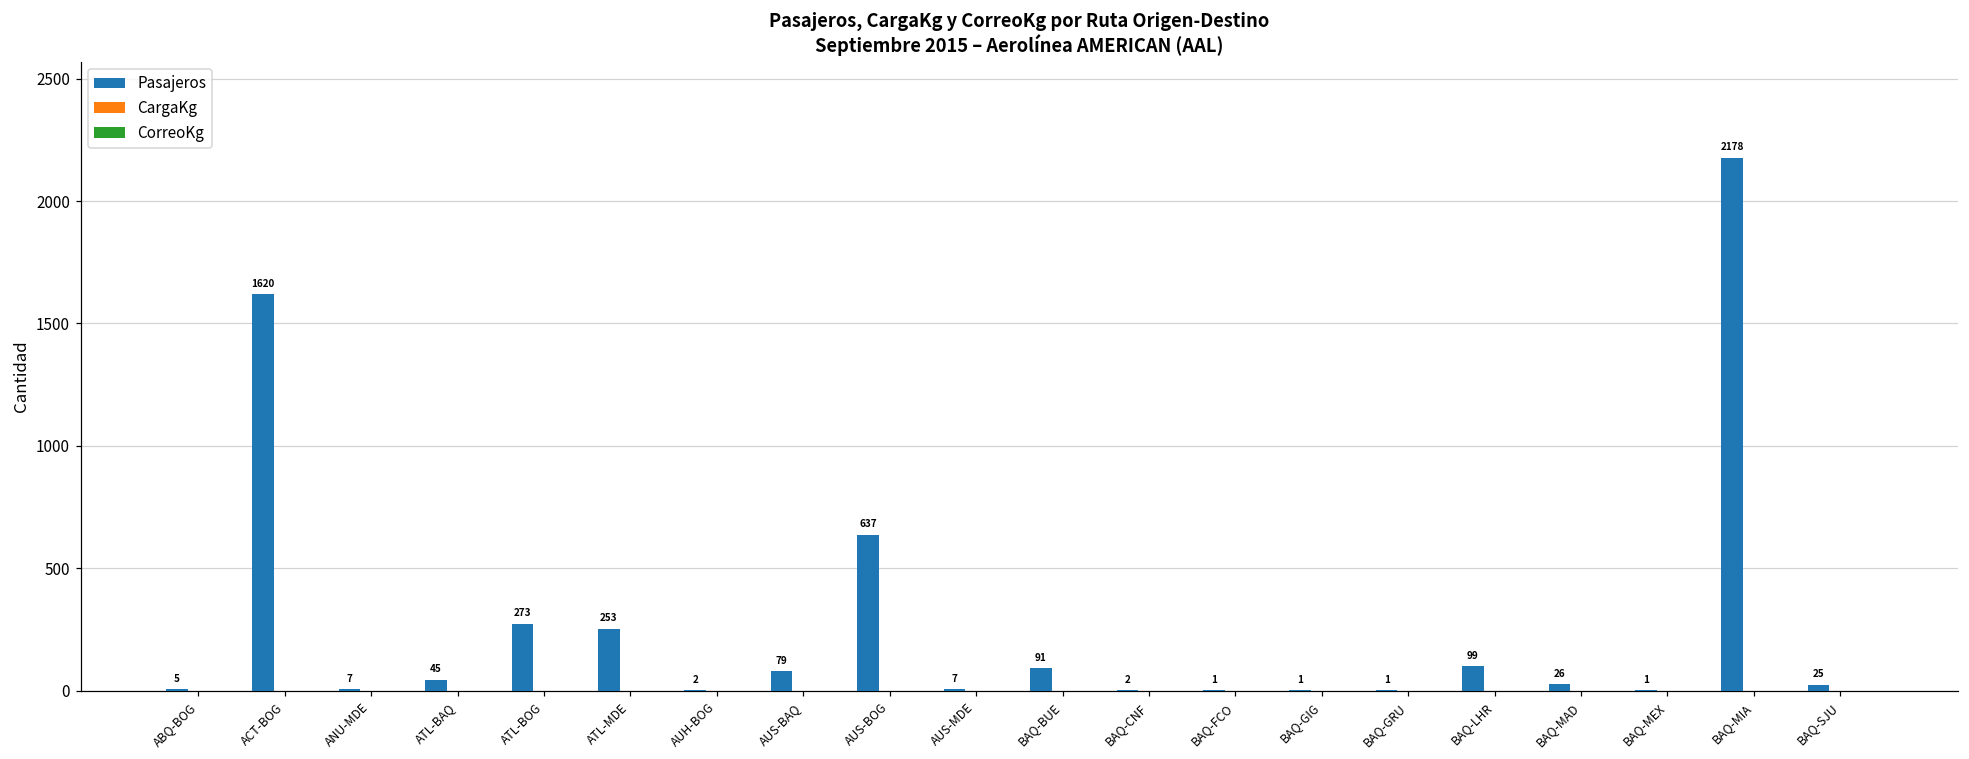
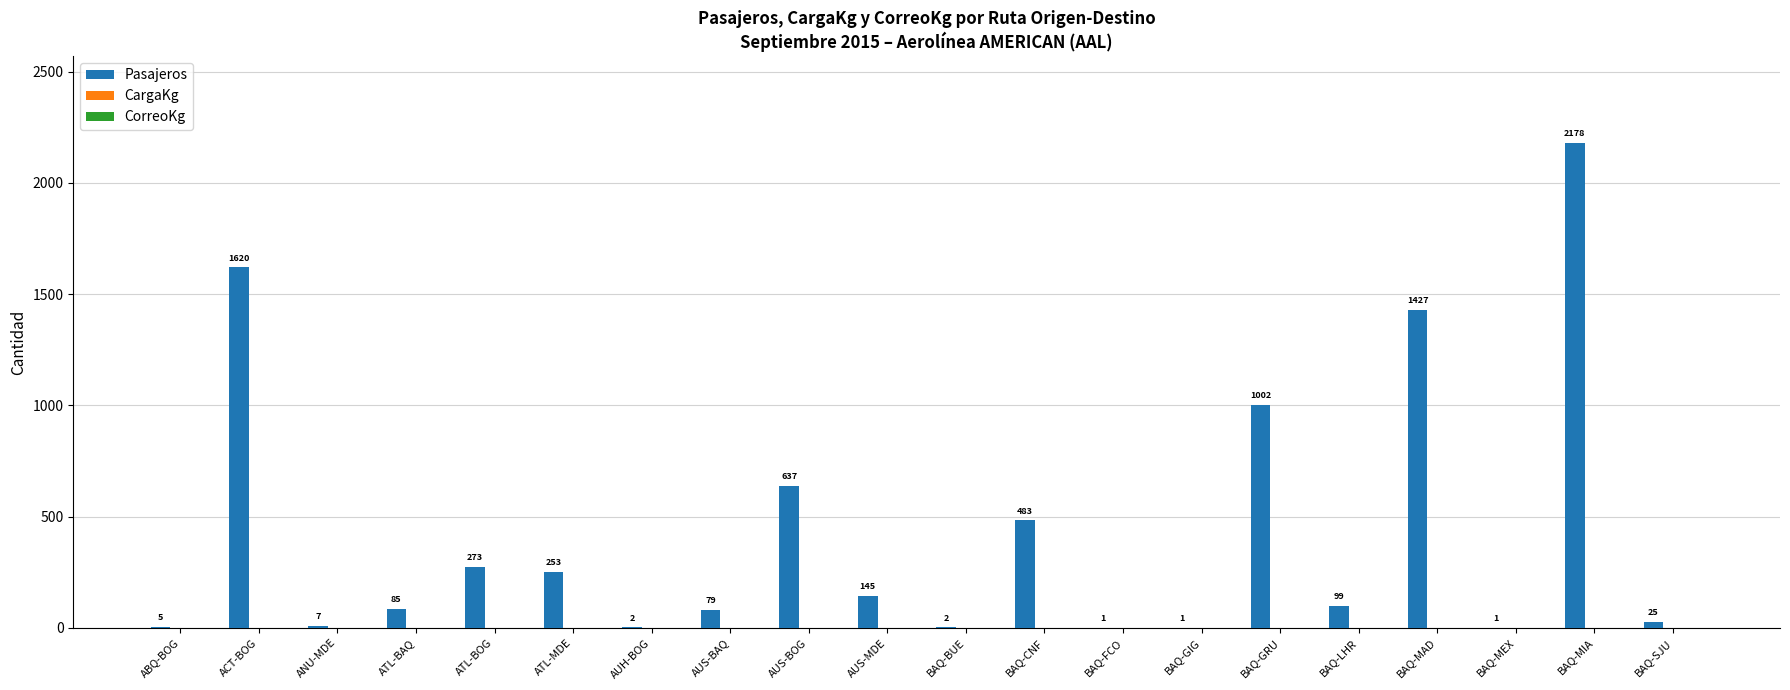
Pasajeros, ATL-BAQ: 45 -> 85
Pasajeros, AUS-MDE: 7 -> 145
Pasajeros, BAQ-BUE: 91 -> 2
Pasajeros, BAQ-CNF: 2 -> 483
Pasajeros, BAQ-GRU: 1 -> 1002
Pasajeros, BAQ-MAD: 26 -> 1427
